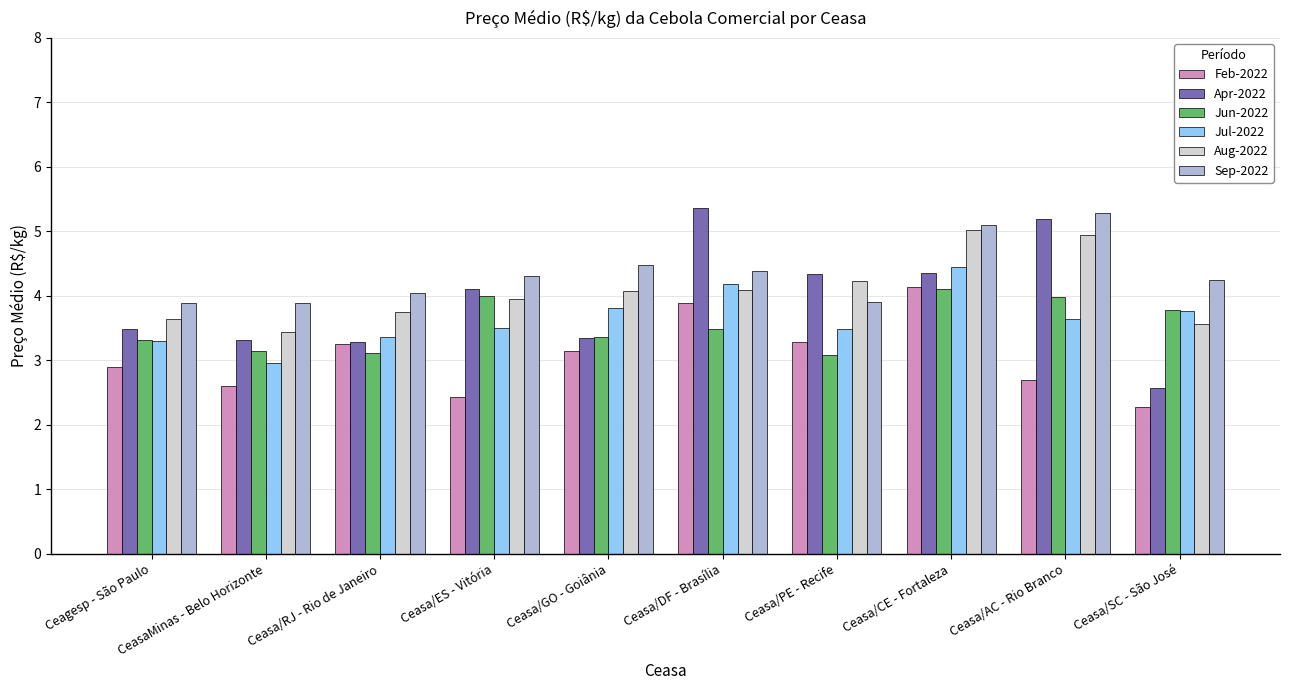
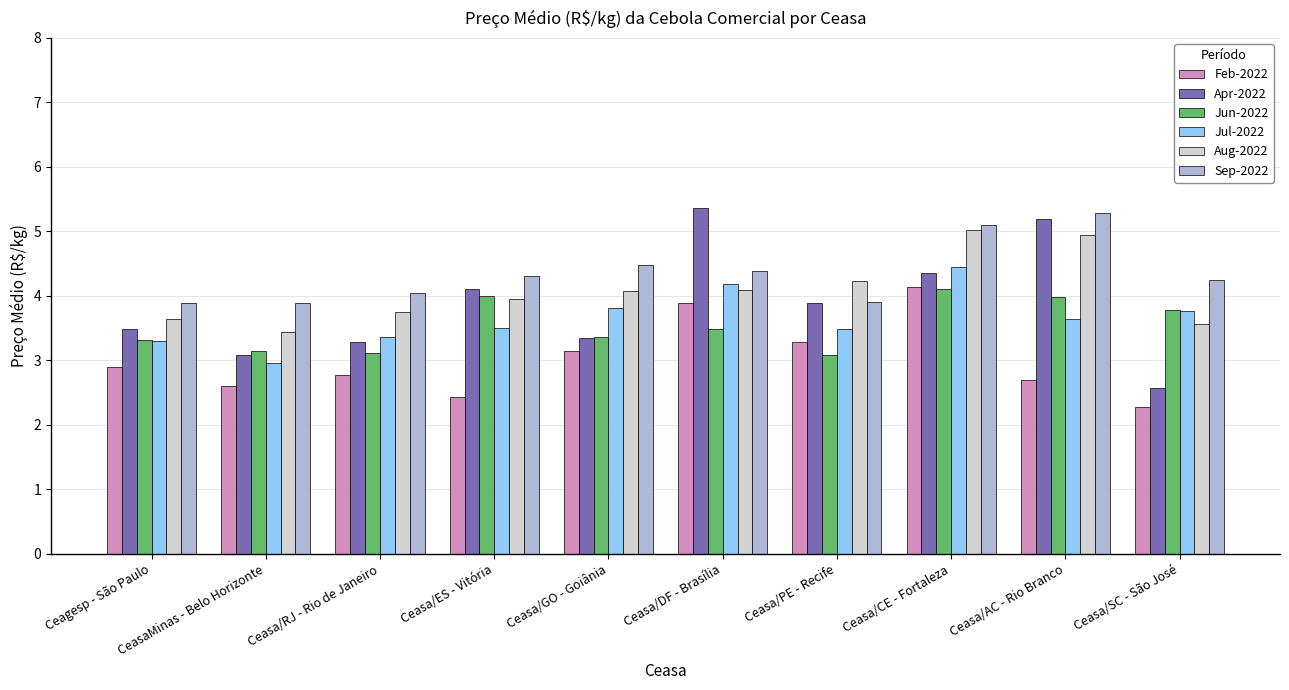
Apr-2022, CeasaMinas - Belo Horizonte: 3.3 -> 3.1
Feb-2022, Ceasa/RJ - Rio de Janeiro: 3.3 -> 2.8
Apr-2022, Ceasa/PE - Recife: 4.3 -> 3.9
